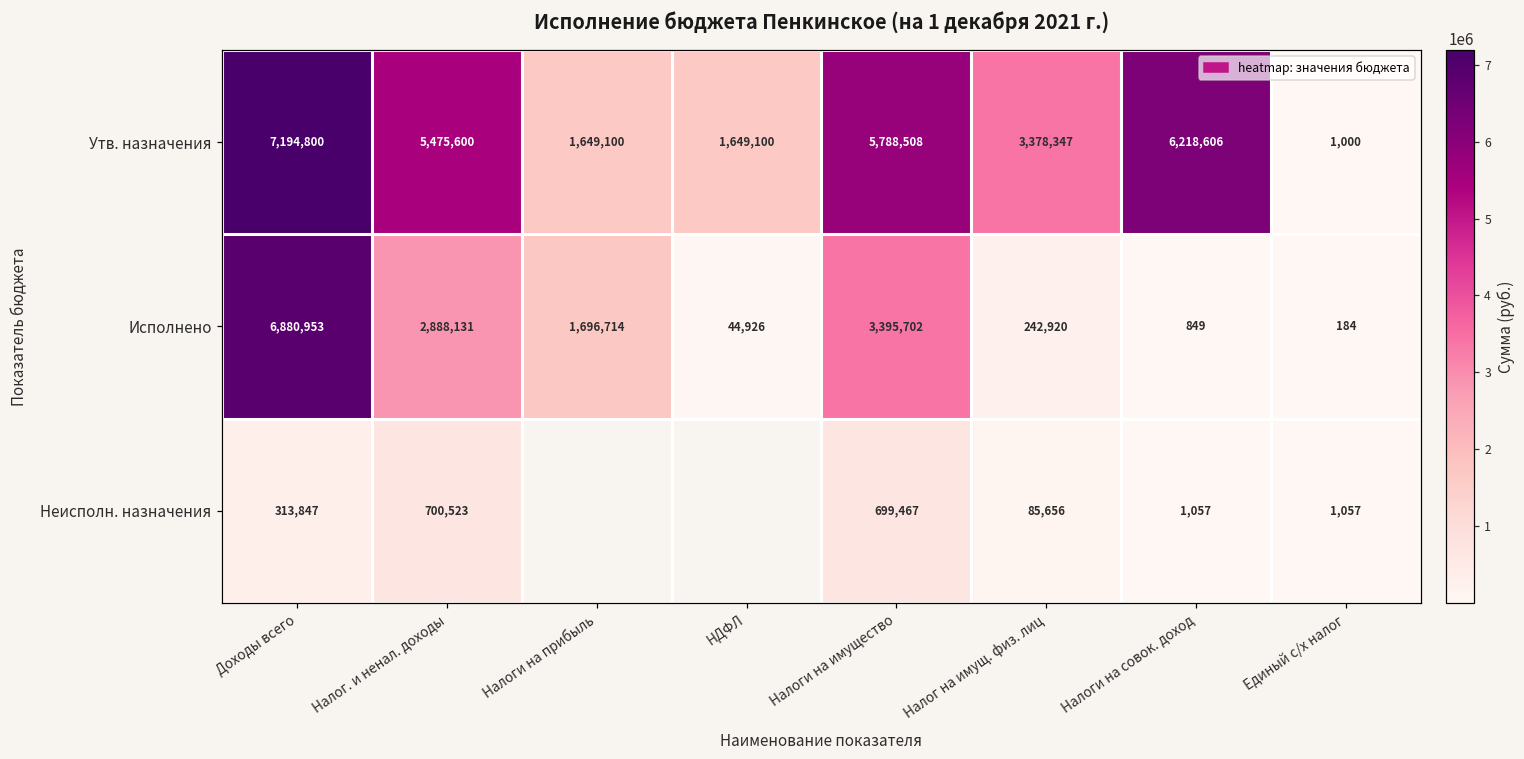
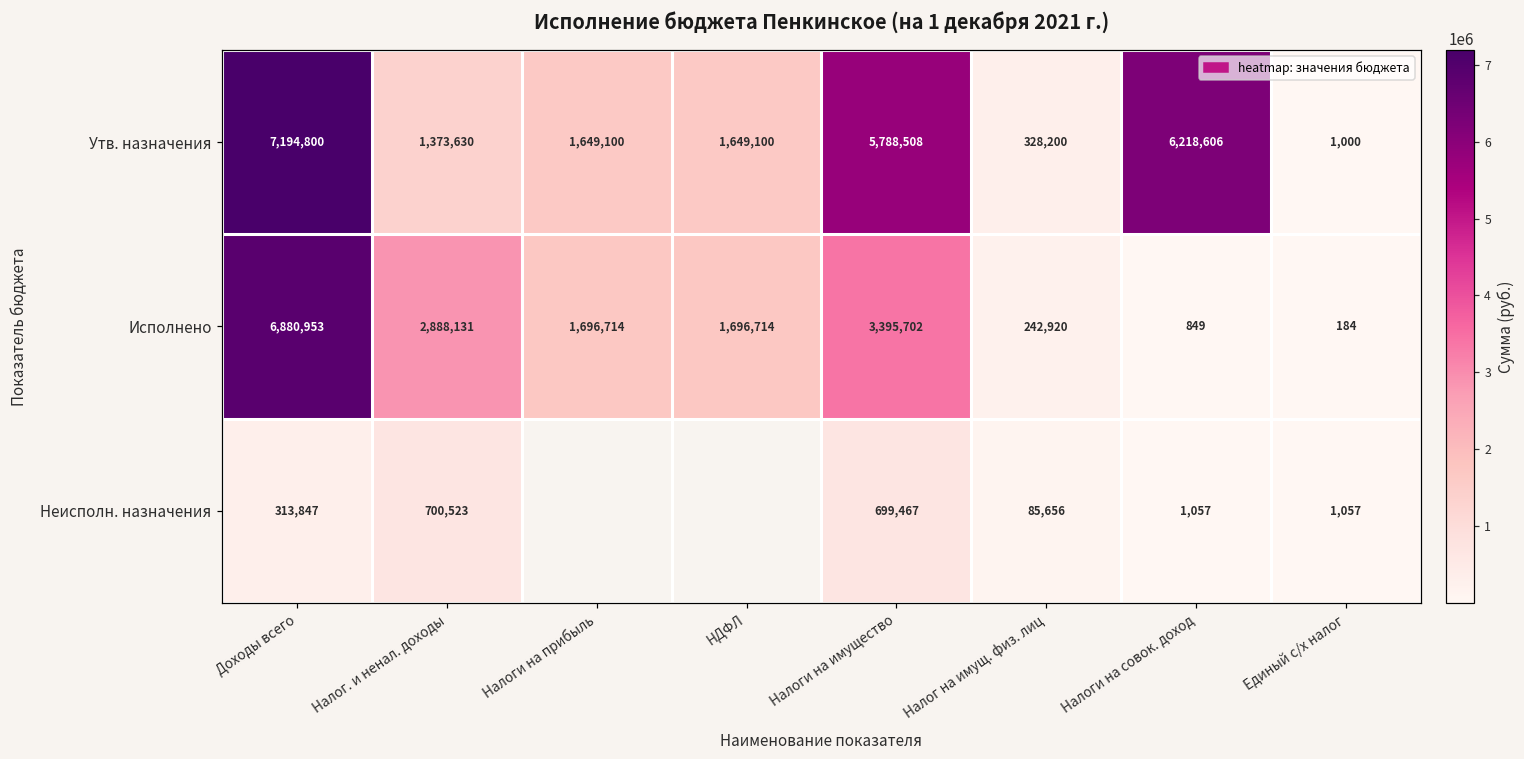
Утв. назначения, Налог. и ненал. доходы: 5,475,600 -> 1,373,630
Утв. назначения, Налог на имущ. физ. лиц: 3,378,347 -> 328,200
Исполнено, НДФЛ: 44,926 -> 1,696,714
